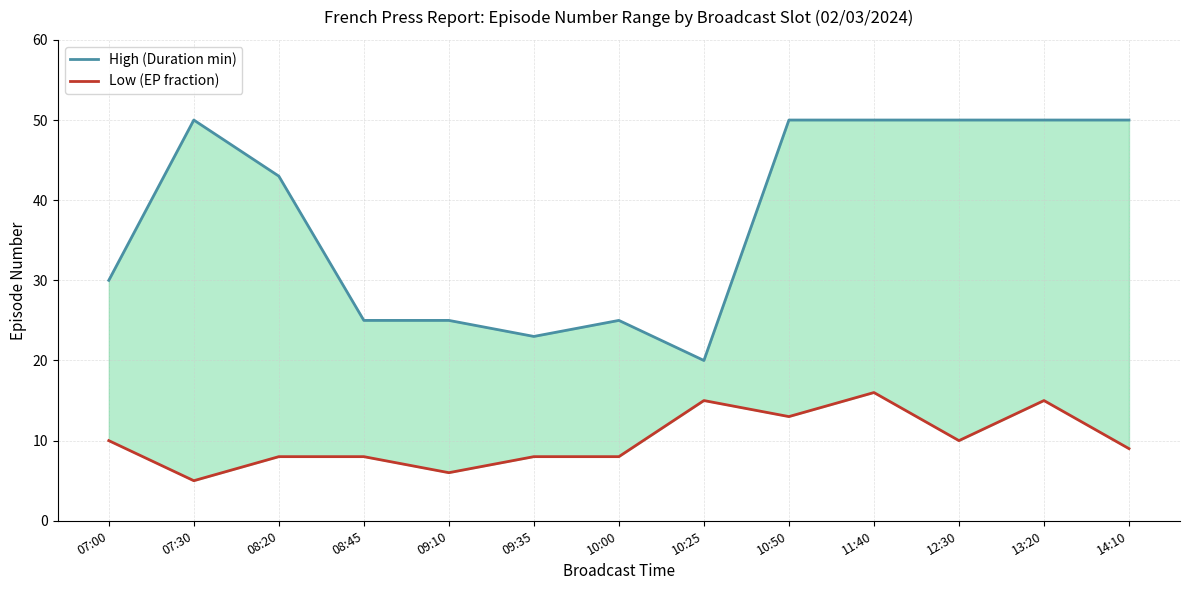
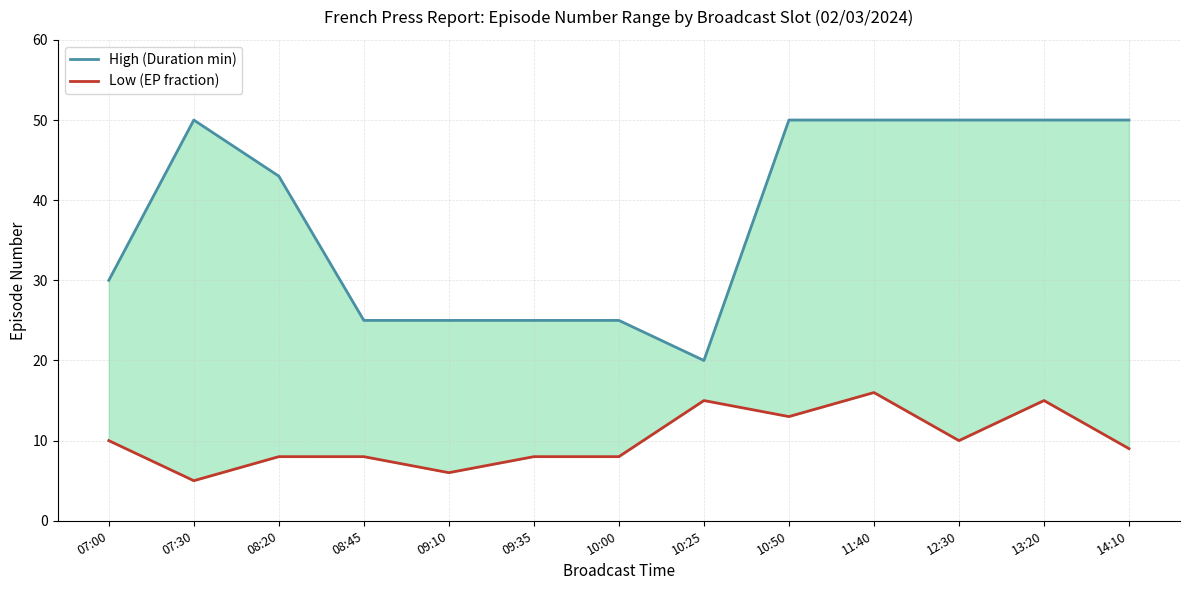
High (Duration min), 09:35: 23 -> 25
